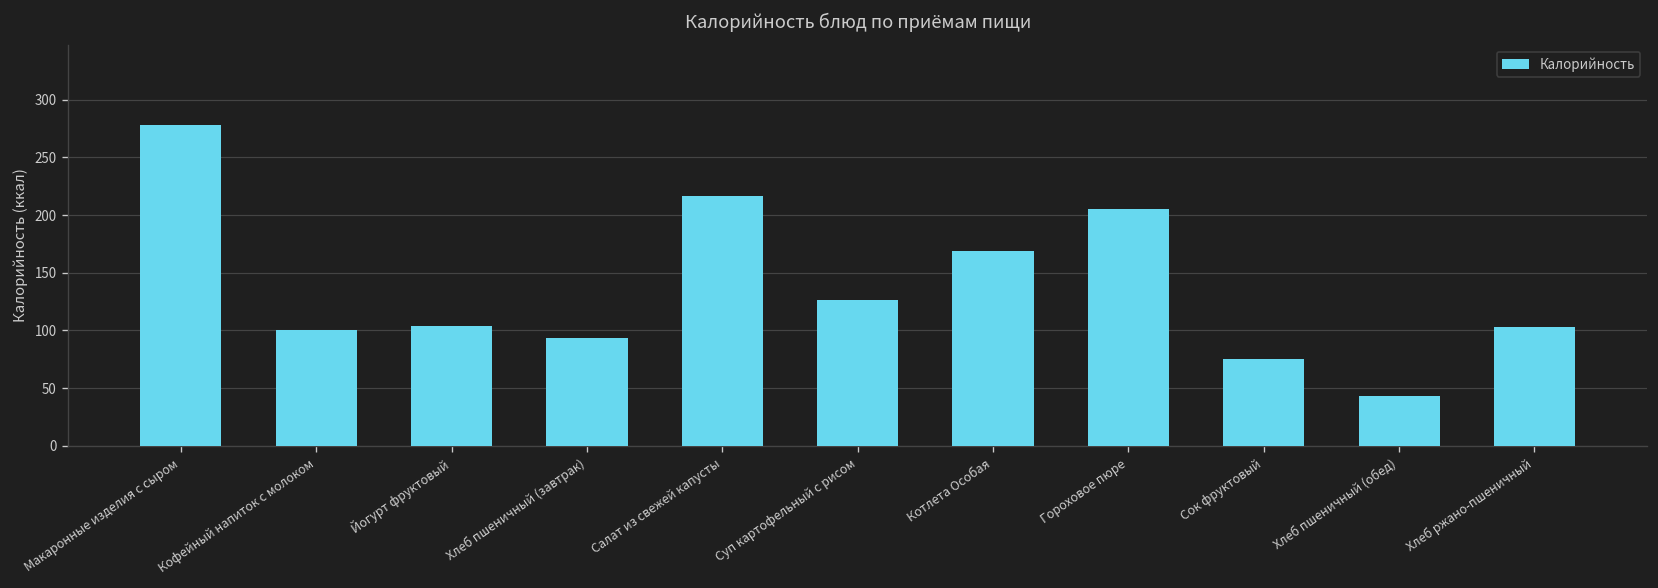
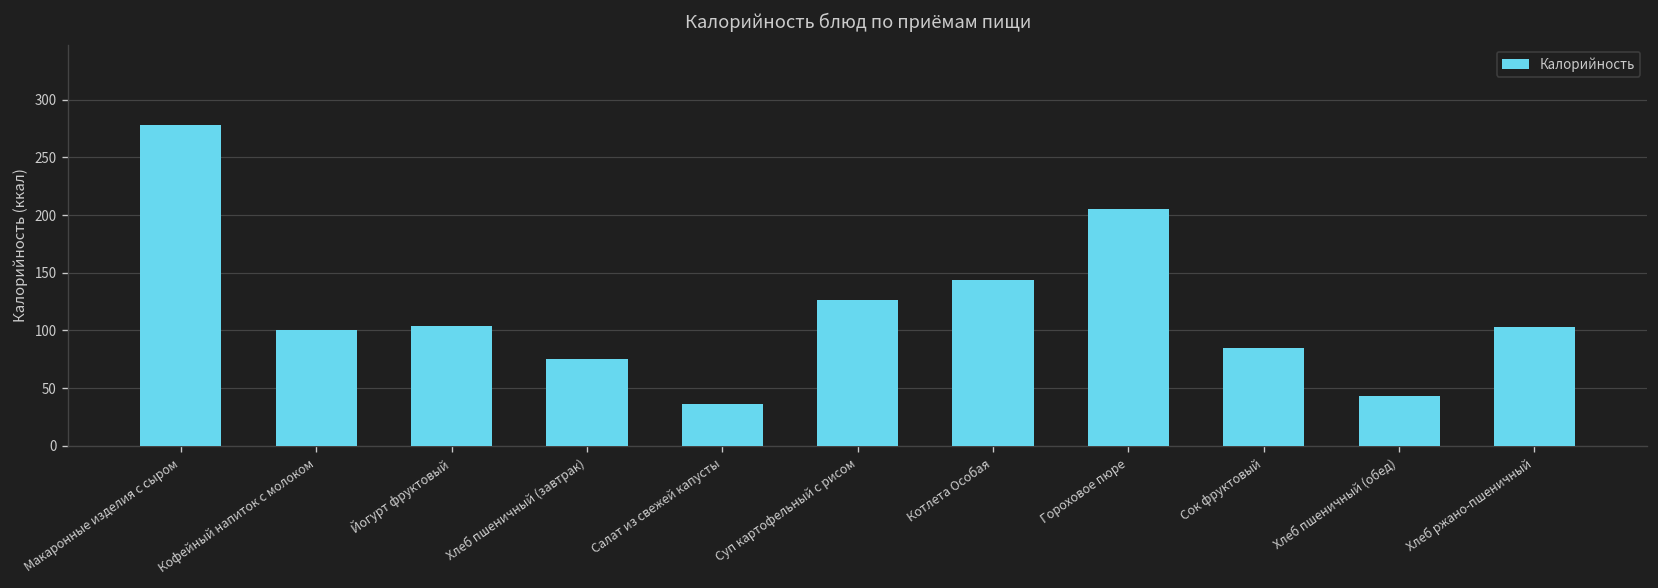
Хлеб пшеничный (завтрак): 90 -> 80
Салат из свежей капусты: 220 -> 40
Котлета Особая: 170 -> 140
Сок фруктовый: 75 -> 85
